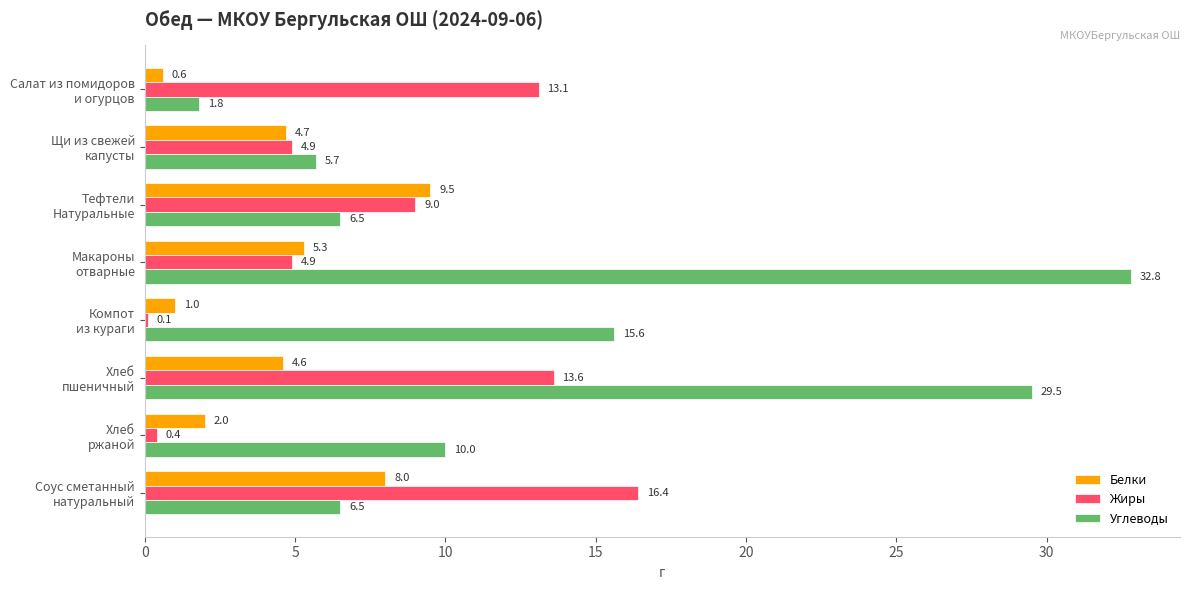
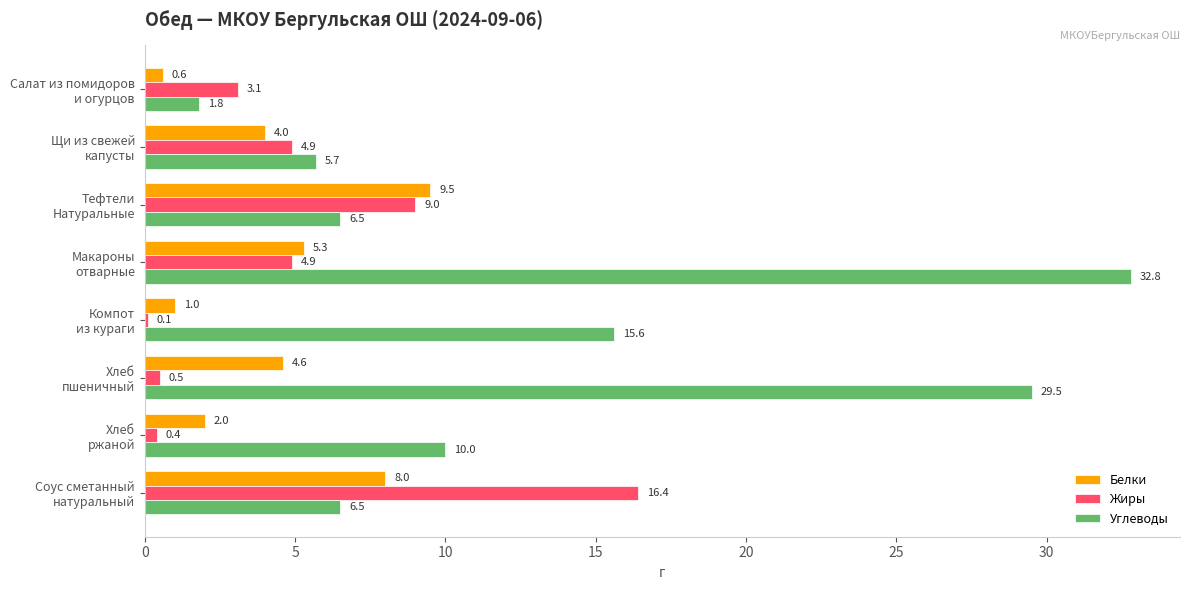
Жиры, Салат из помидоров и огурцов: 13.1 -> 3.1
Белки, Щи из свежей капусты: 4.7 -> 4.0
Жиры, Хлеб пшеничный: 13.6 -> 0.5
